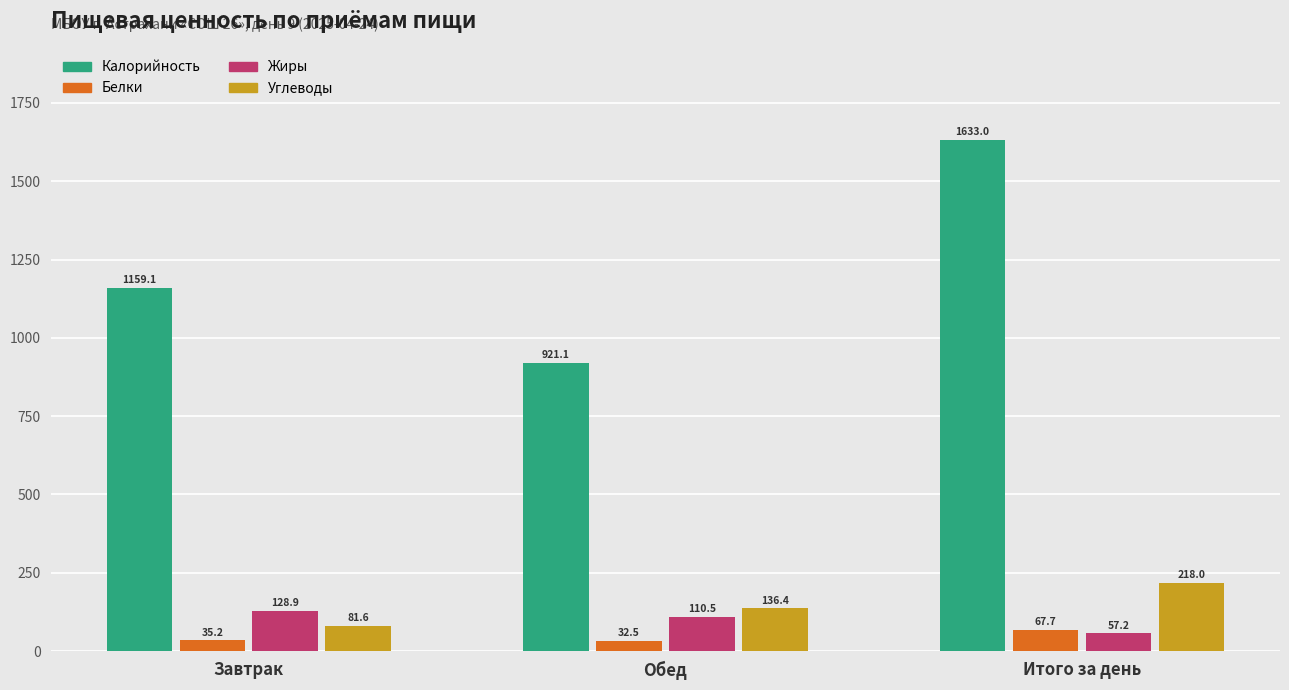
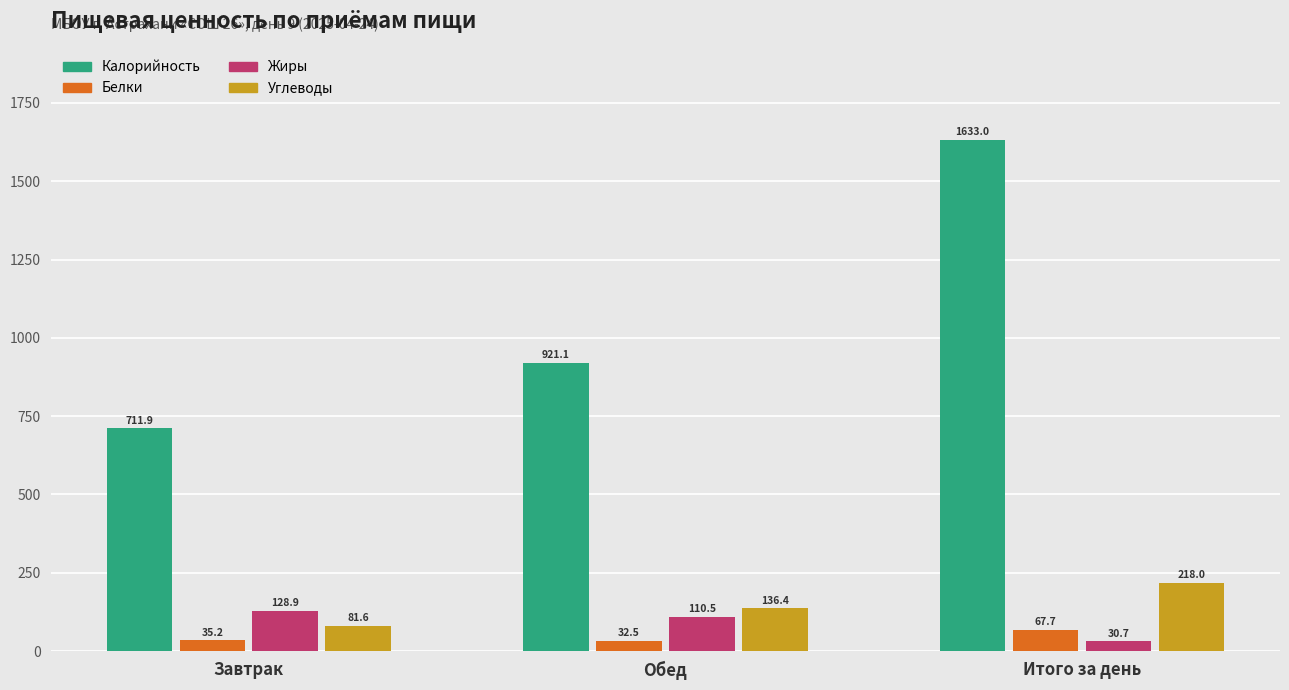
Калорийность, Завтрак: 1159.1 -> 711.9
Жиры, Итого за день: 57.2 -> 30.7
